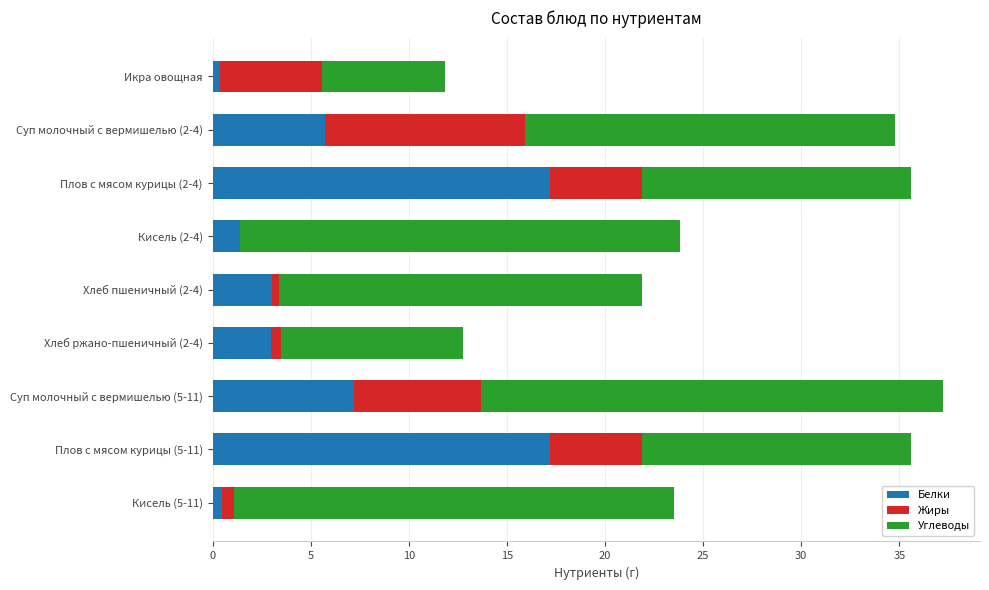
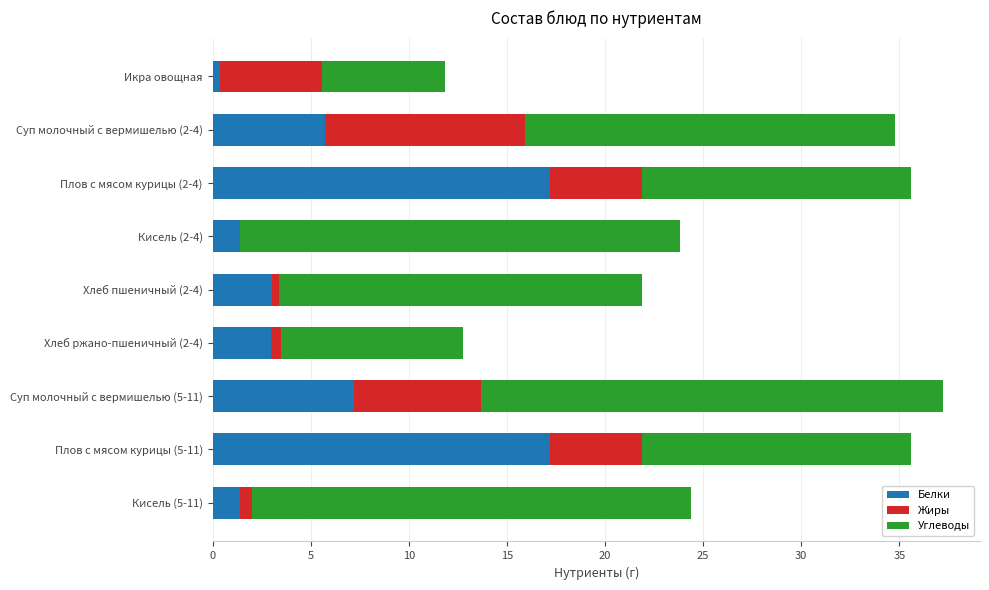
Белки, Кисель (5-11): 0.5 -> 1.4
